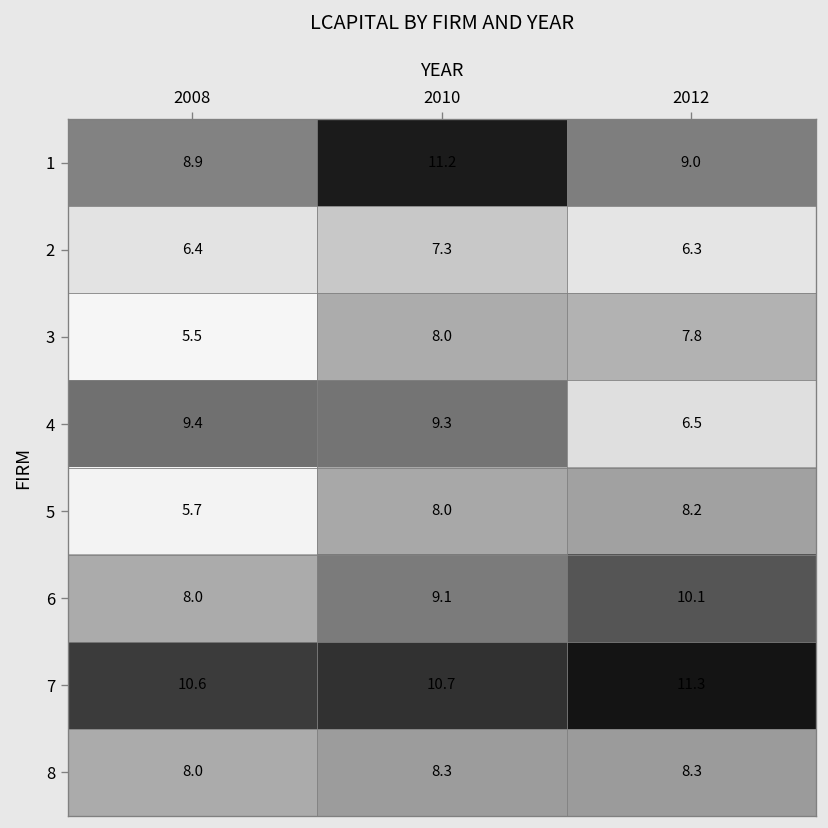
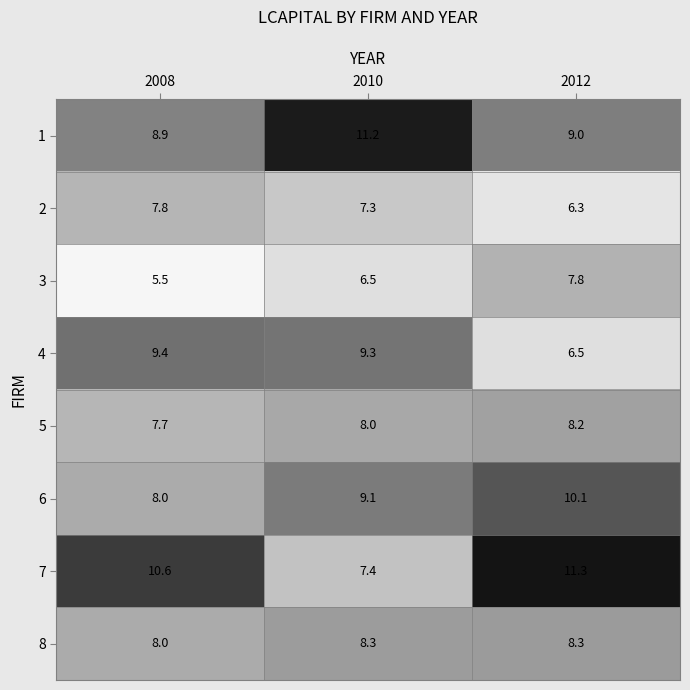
2, 2008: 6.4 -> 7.8
3, 2010: 8.0 -> 6.5
5, 2008: 5.7 -> 7.7
7, 2010: 10.7 -> 7.4
